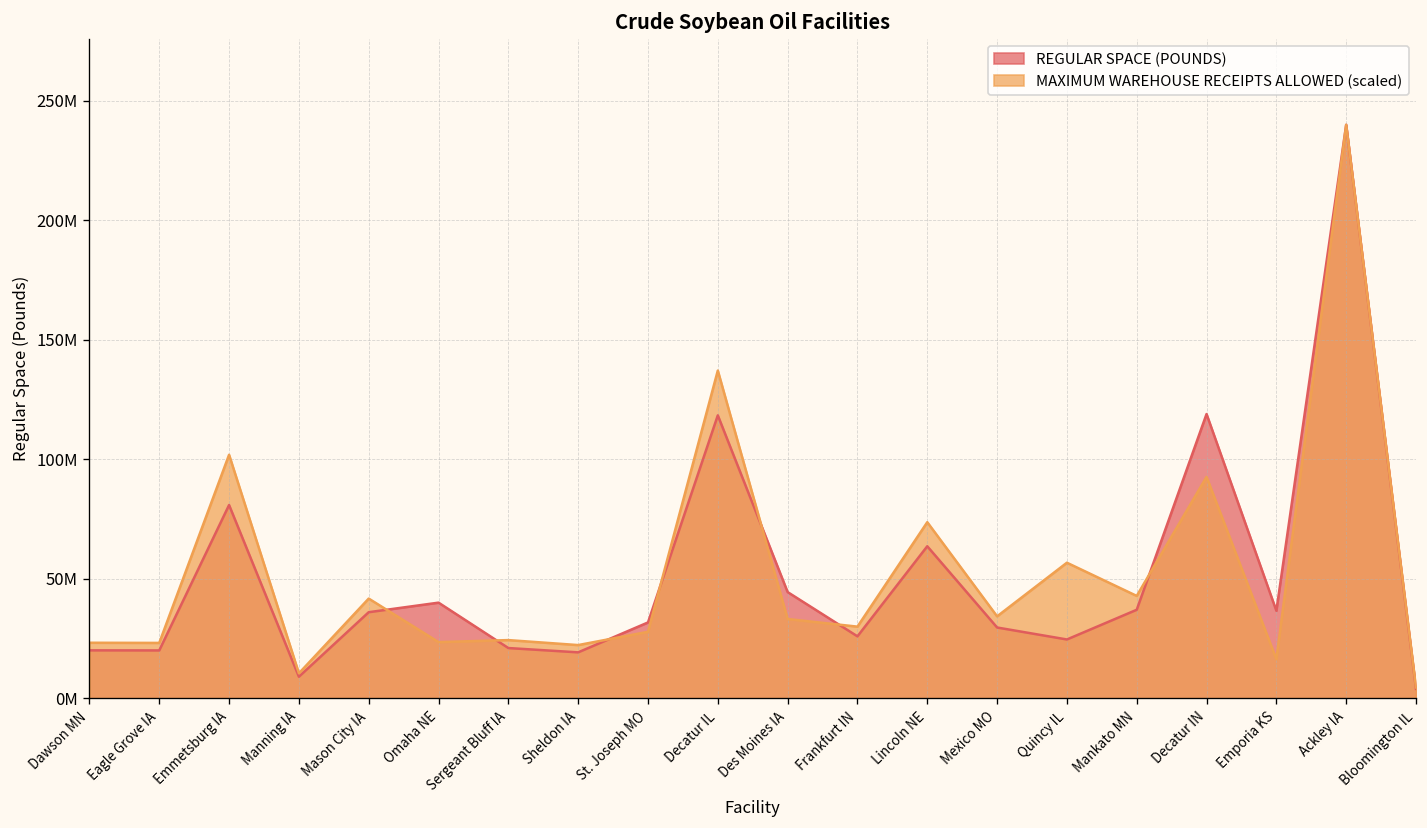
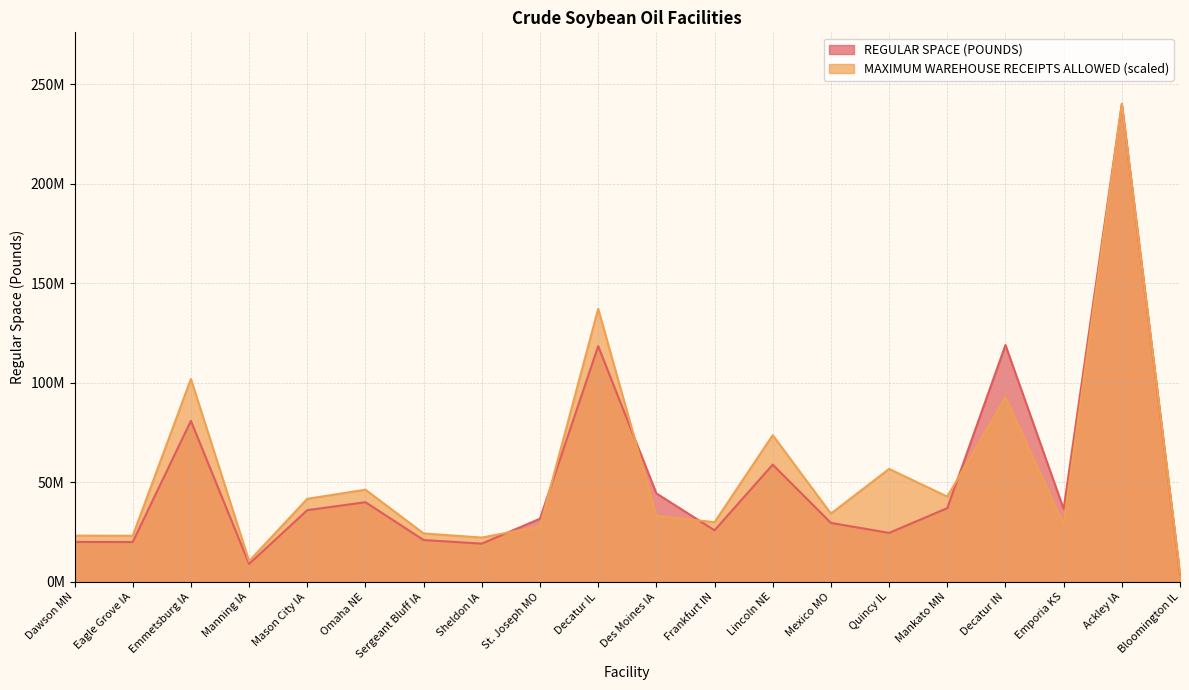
MAXIMUM WAREHOUSE RECEIPTS ALLOWED (scaled), Omaha NE: 23000000 -> 46000000
REGULAR SPACE (POUNDS), Lincoln NE: 64000000 -> 59000000
MAXIMUM WAREHOUSE RECEIPTS ALLOWED (scaled), Emporia KS: 16000000 -> 29000000
